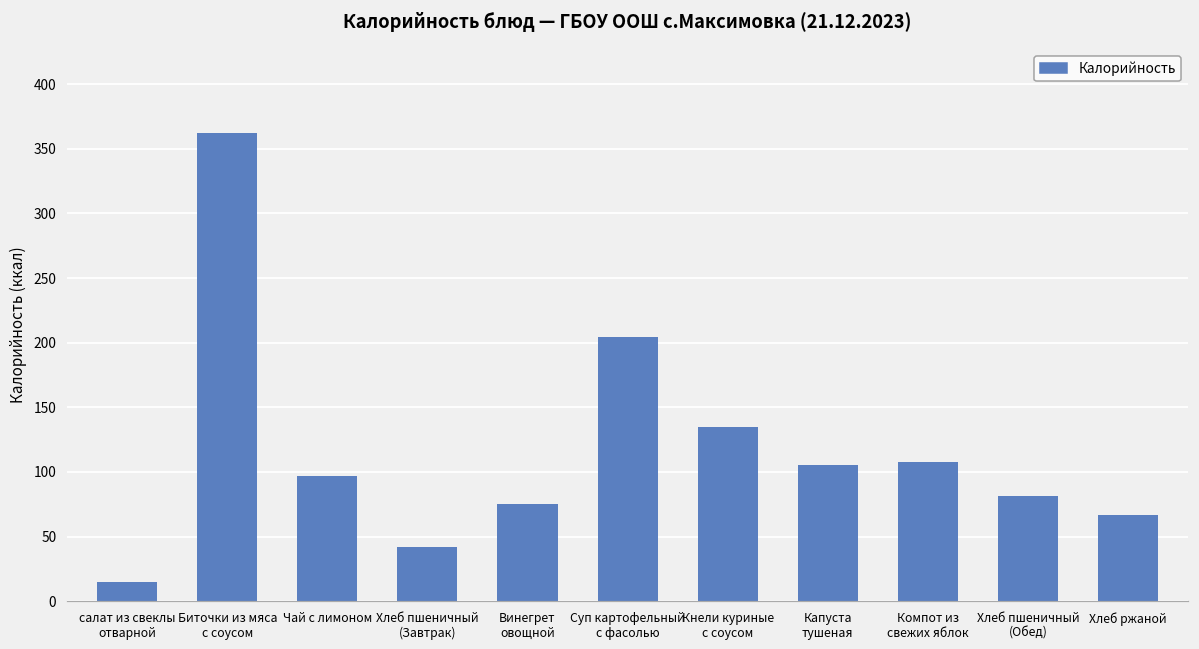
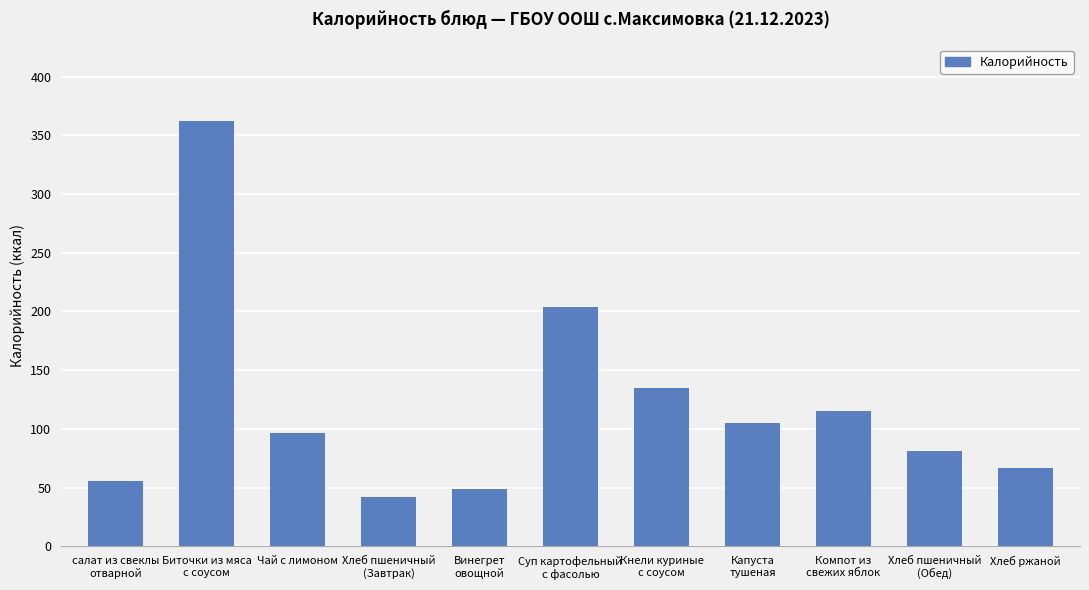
салат из свеклы отварной: 15 -> 56
Винегрет овощной: 75 -> 49
Компот из свежих яблок: 108 -> 115
